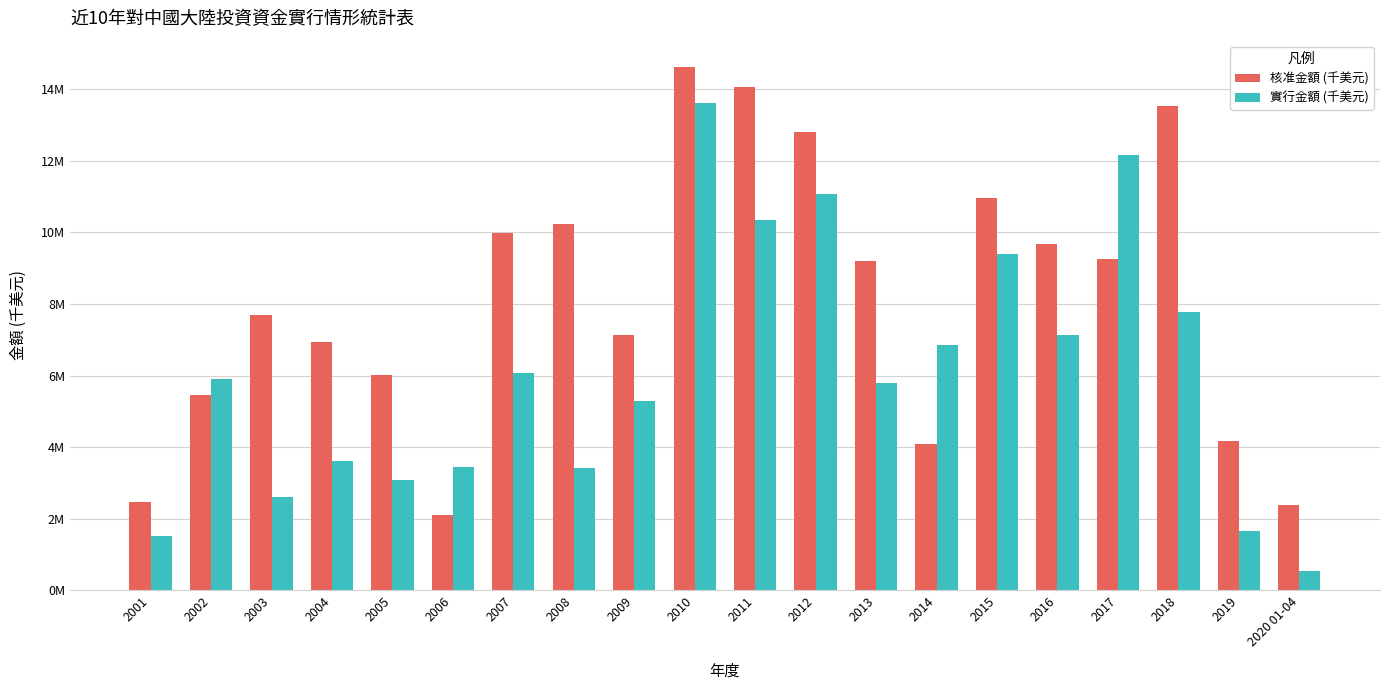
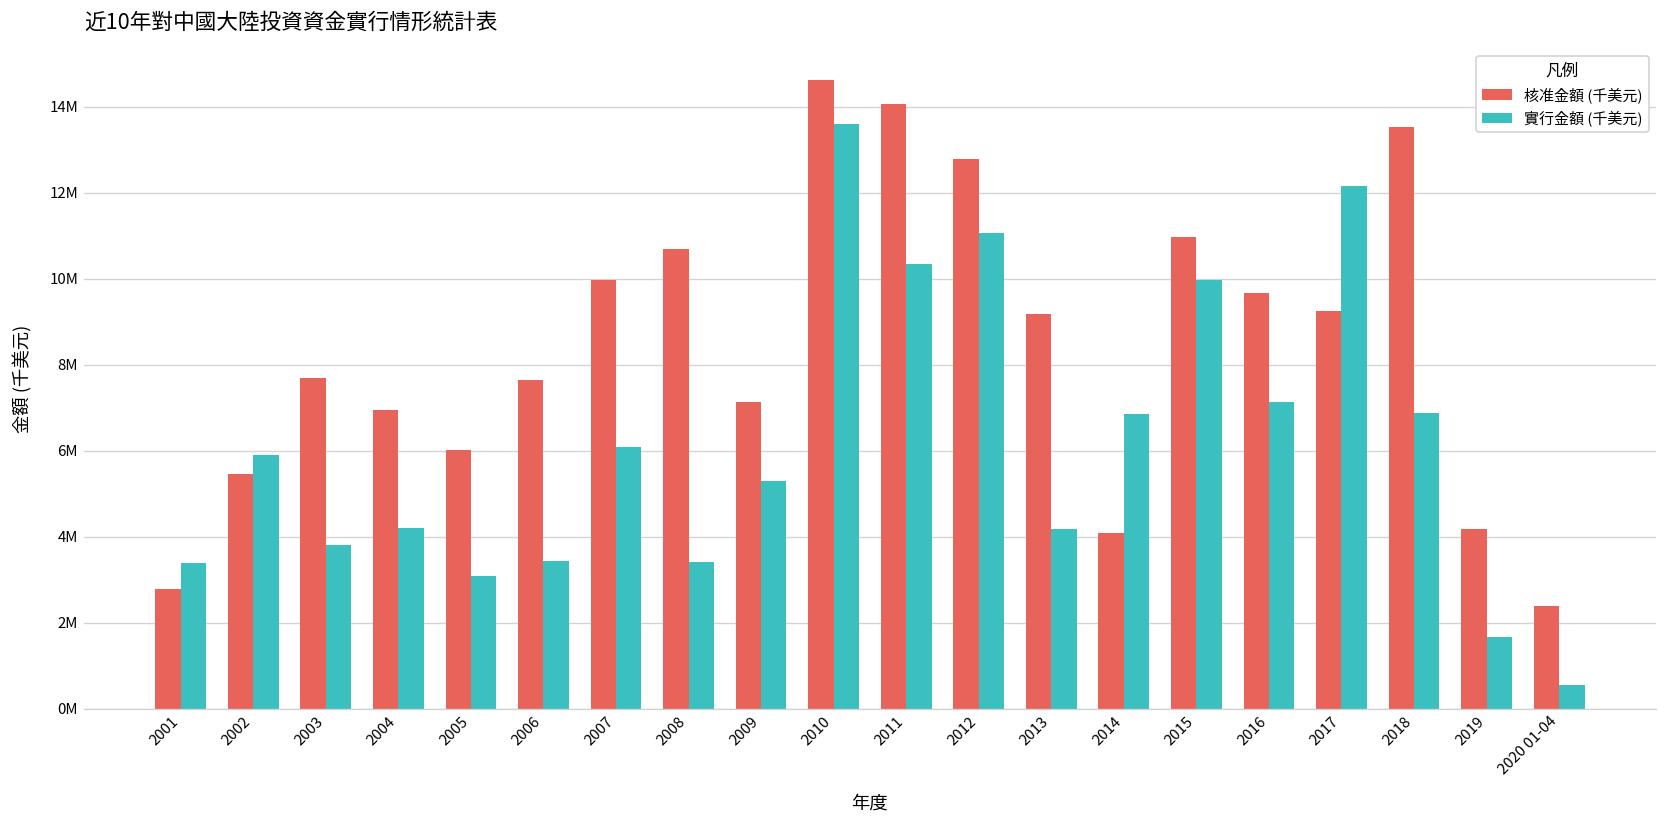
核准金額 (千美元), 2001: 2500000 -> 2800000
實行金額 (千美元), 2001: 1500000 -> 3400000
實行金額 (千美元), 2003: 2600000 -> 3800000
實行金額 (千美元), 2004: 3600000 -> 4200000
核准金額 (千美元), 2006: 2100000 -> 7600000
核准金額 (千美元), 2008: 10200000 -> 10700000
實行金額 (千美元), 2013: 5800000 -> 4200000
實行金額 (千美元), 2015: 9400000 -> 10000000
實行金額 (千美元), 2018: 7800000 -> 6900000
